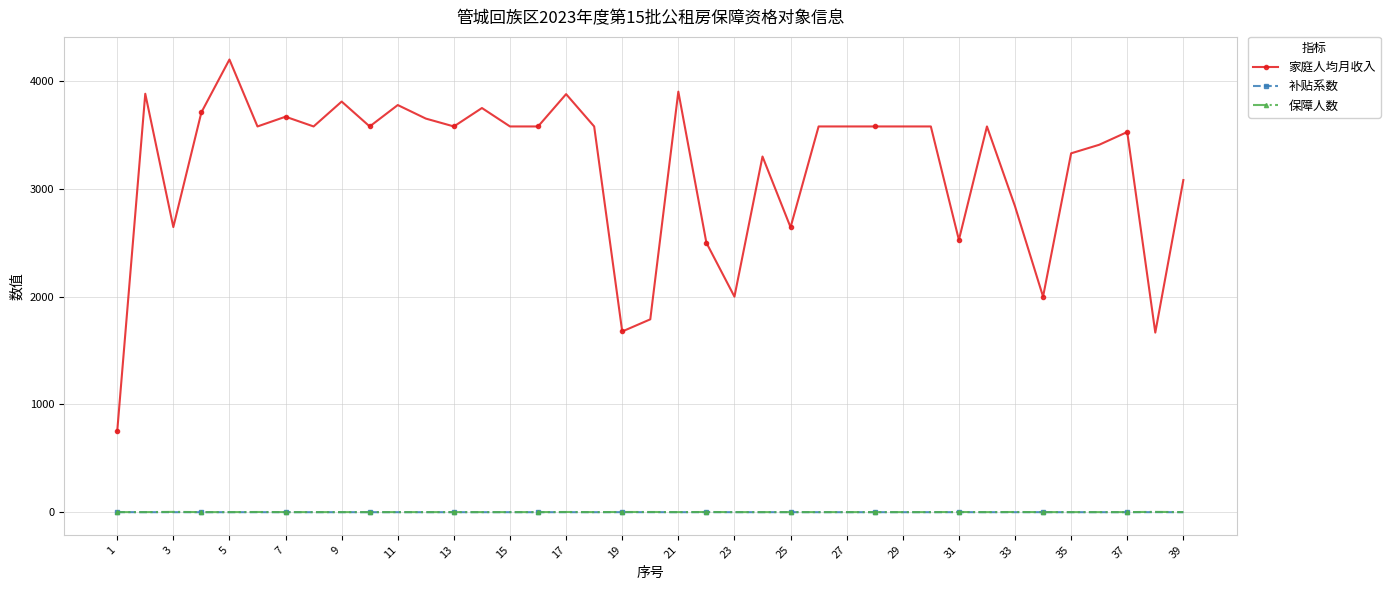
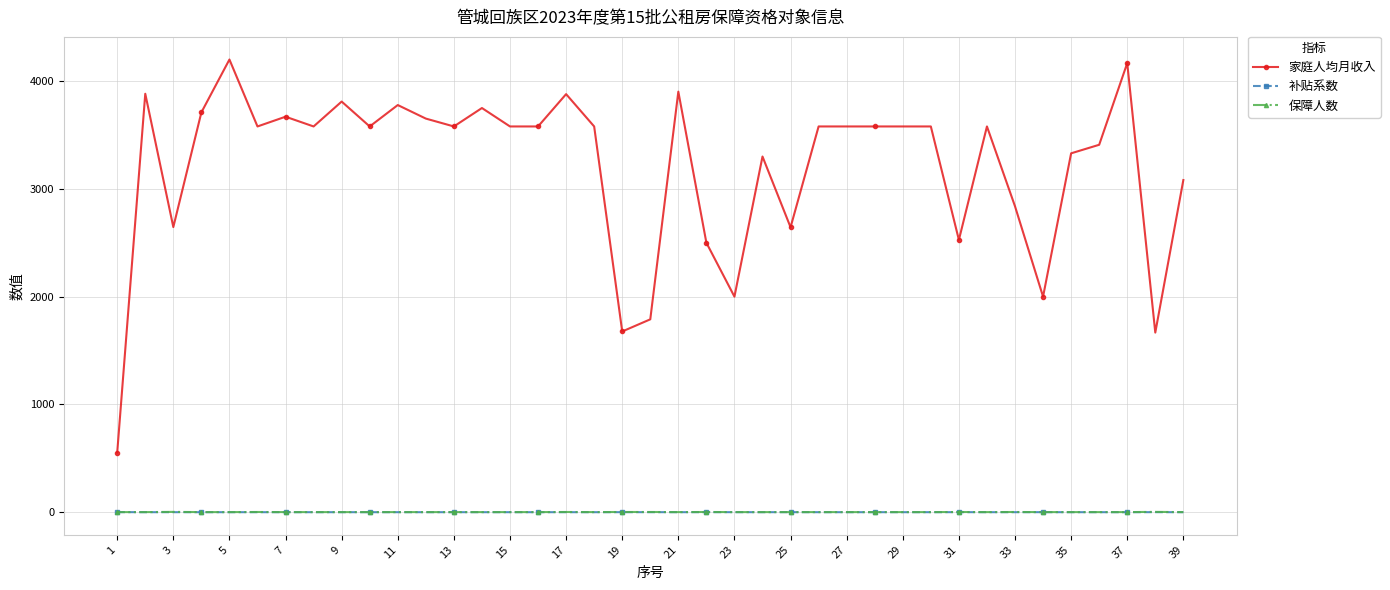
家庭人均月收入, 1: 750 -> 550
家庭人均月收入, 37: 3530 -> 4170
